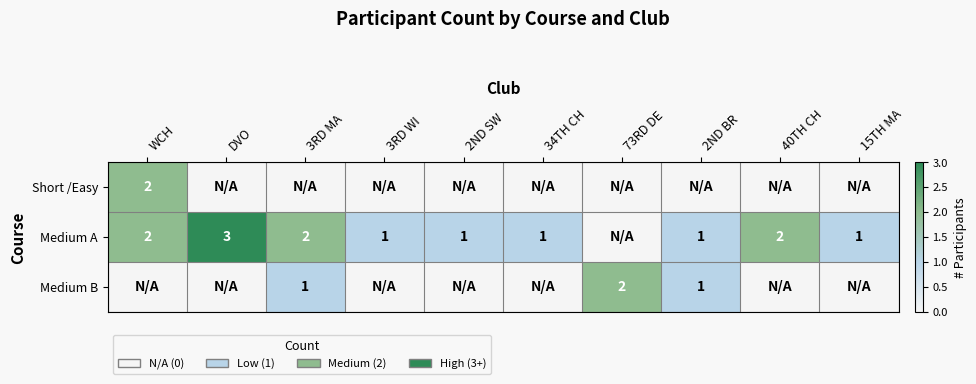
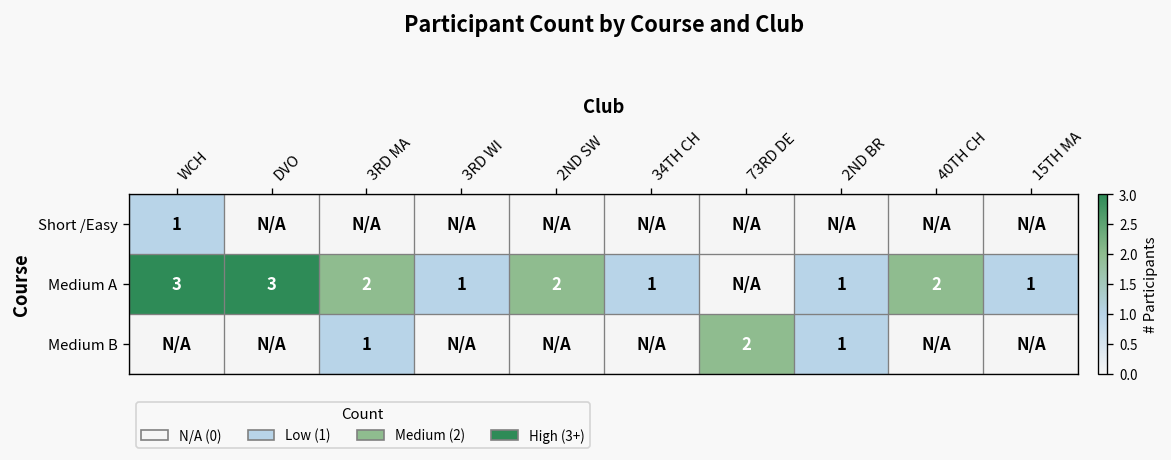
Short /Easy, WCH: 2 -> 1
Medium A, WCH: 2 -> 3
Medium A, 2ND SW: 1 -> 2
